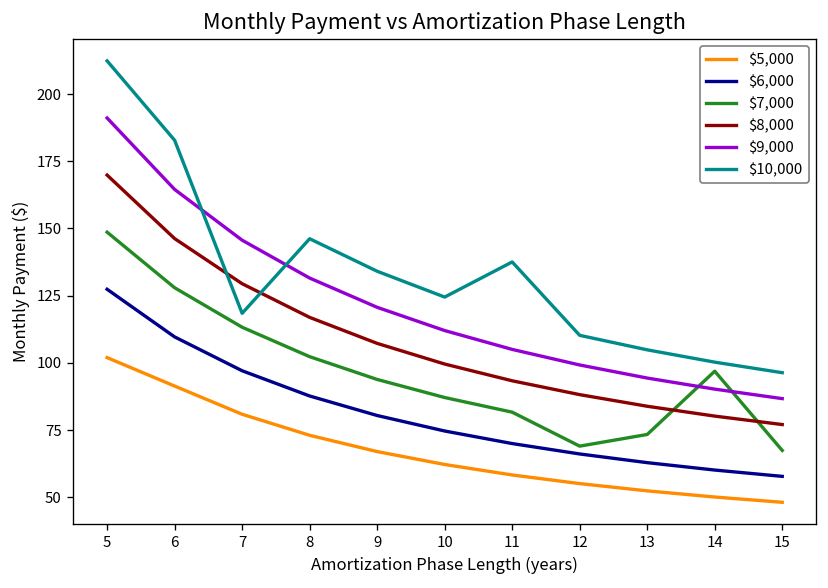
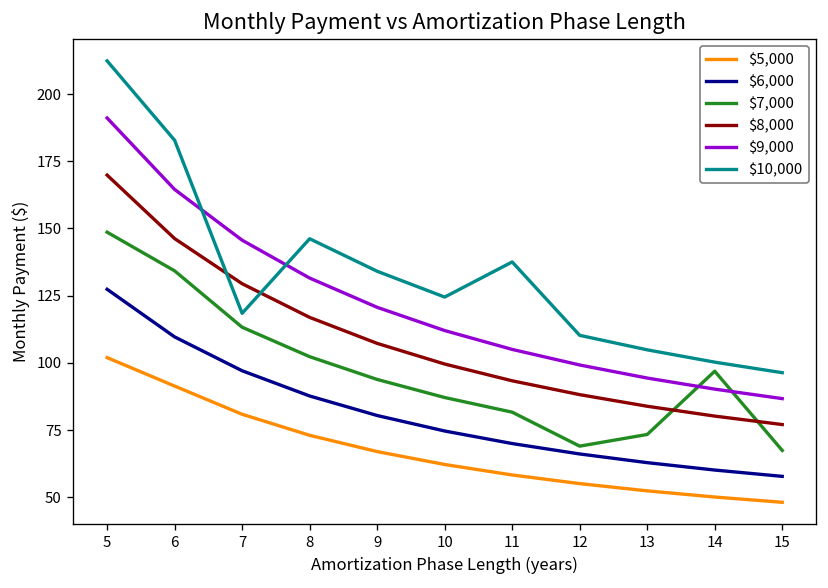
$7,000, 6: 128 -> 134
